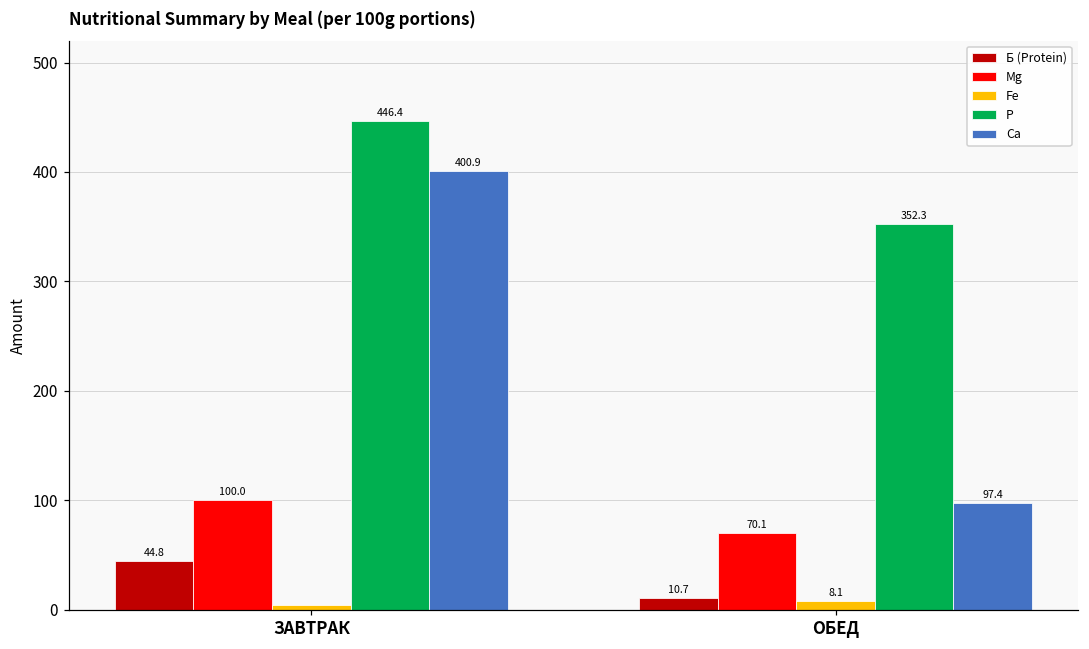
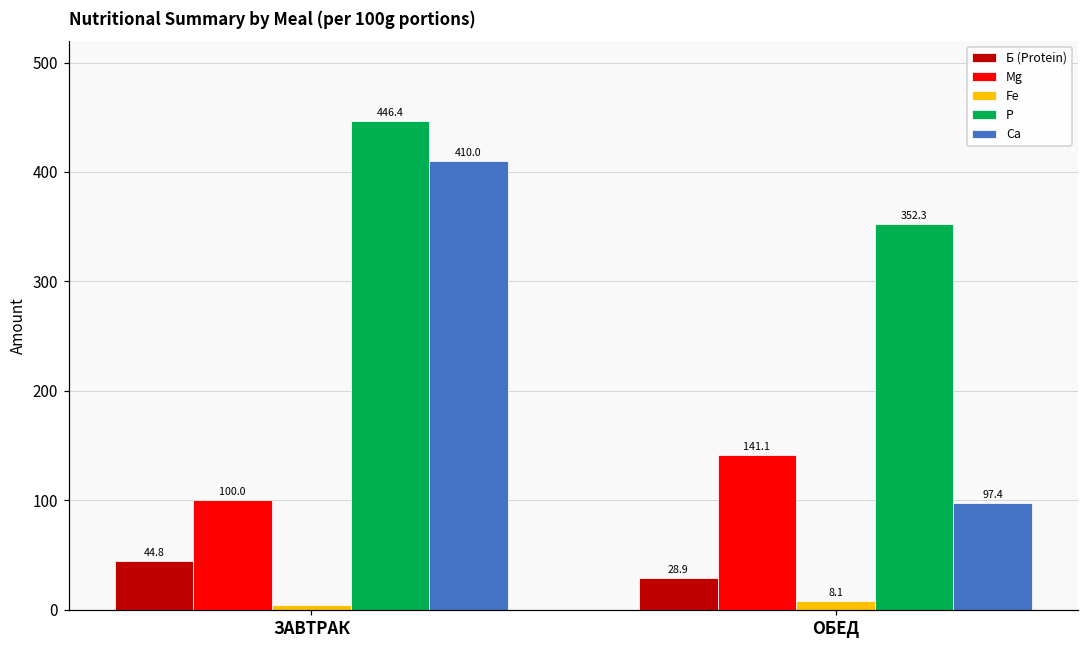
Са, ЗАВТРАК: 400.9 -> 410.0
Б (Protein), ОБЕД: 10.7 -> 28.9
Mg, ОБЕД: 70.1 -> 141.1
